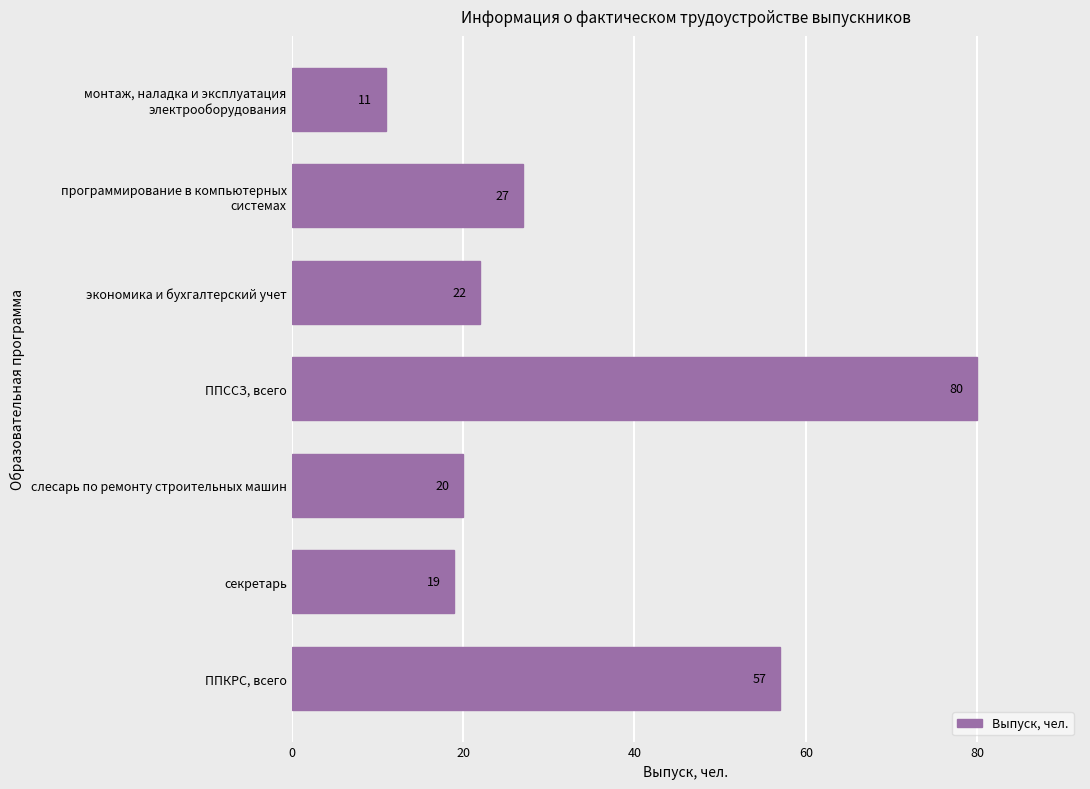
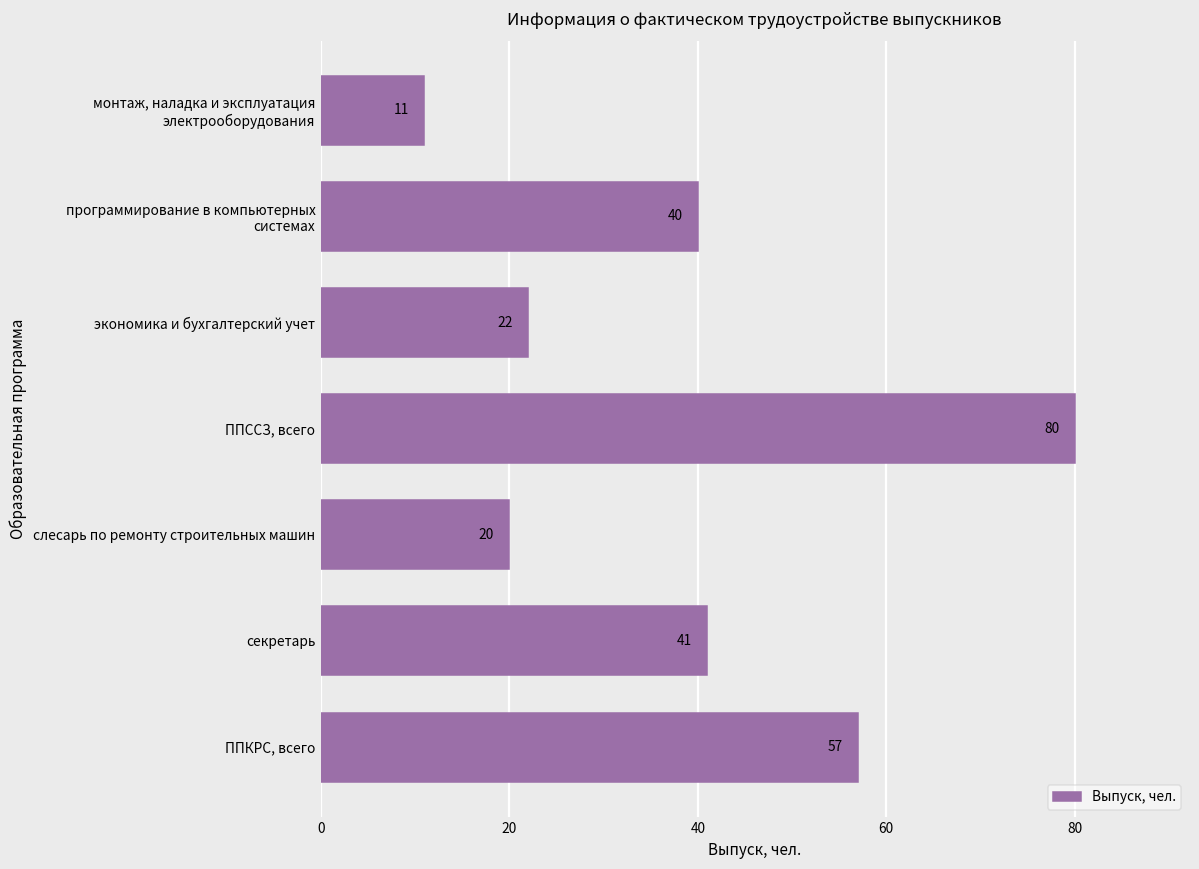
программирование в компьютерных системах: 27 -> 40
секретарь: 19 -> 41
